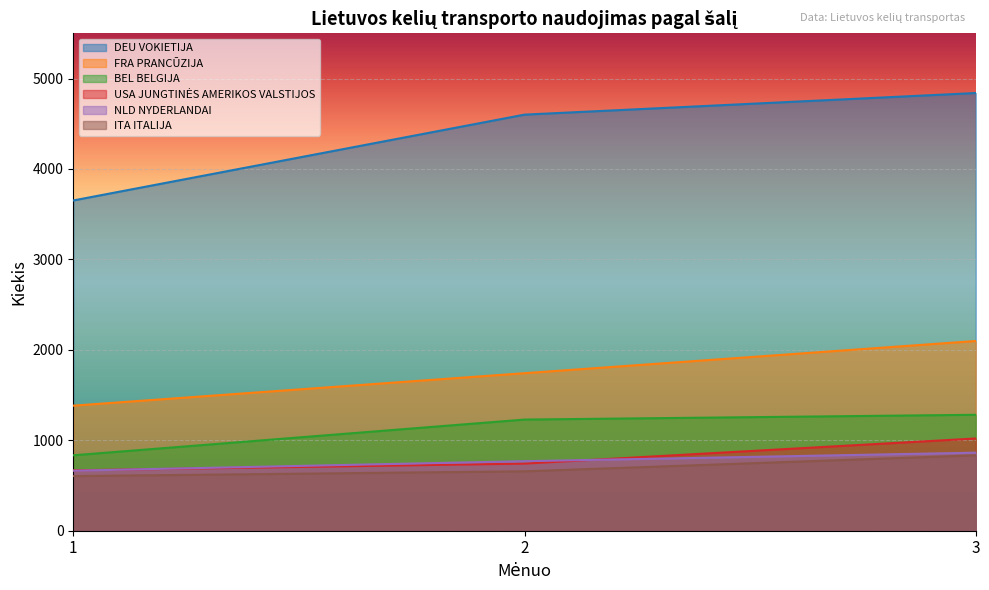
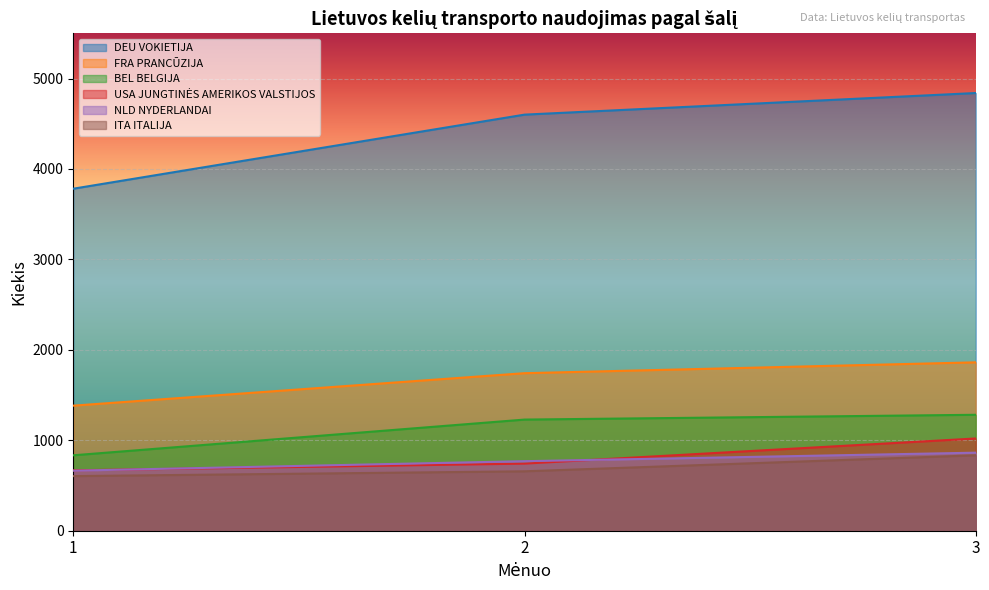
DEU VOKIETIJA, 1: 3700 -> 3800
FRA PRANCŪZIJA, 3: 2100 -> 1900
